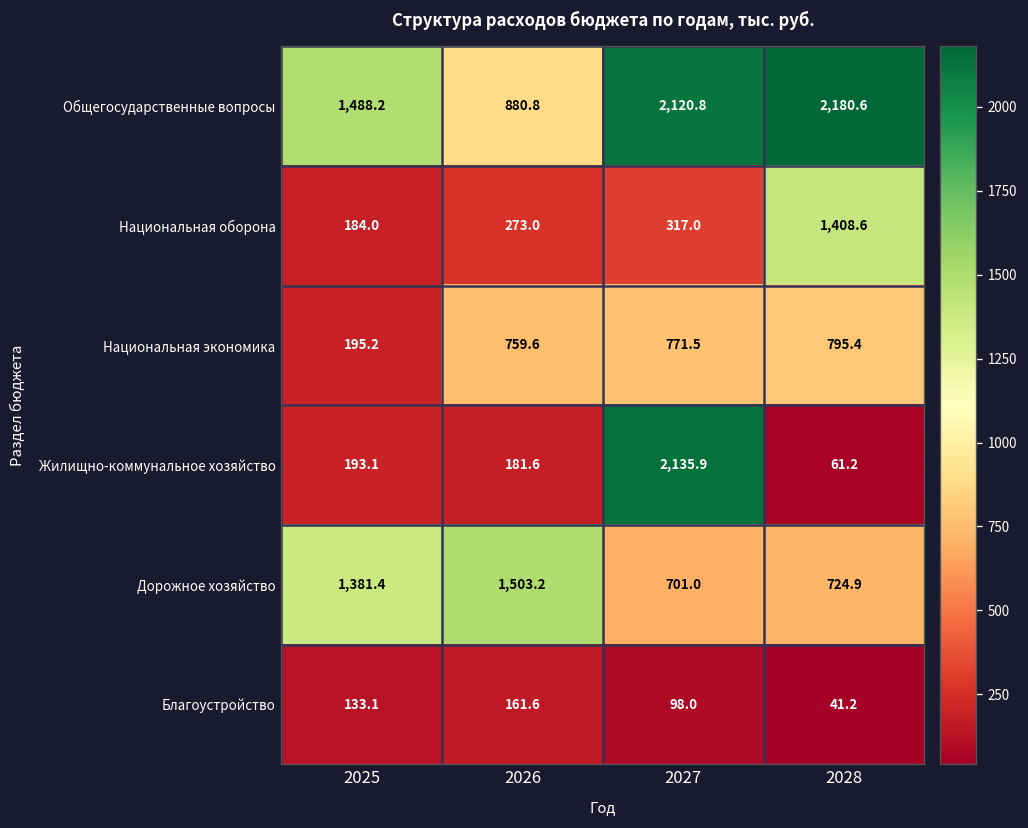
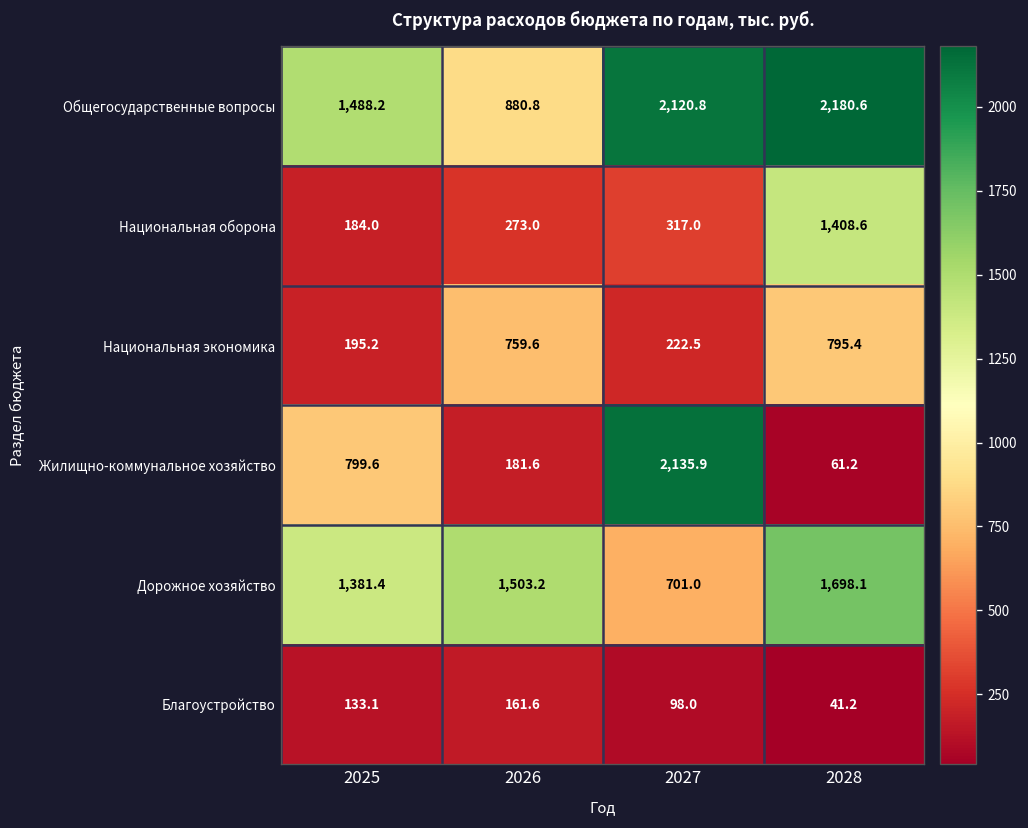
Национальная экономика, 2027: 771.5 -> 222.5
Жилищно-коммунальное хозяйство, 2025: 193.1 -> 799.6
Дорожное хозяйство, 2028: 724.9 -> 1,698.1
